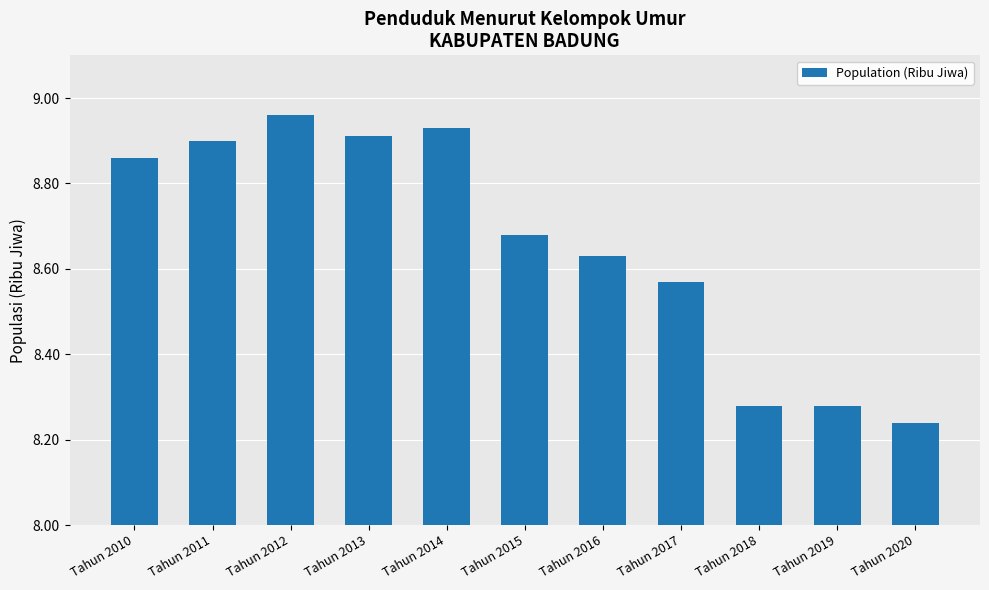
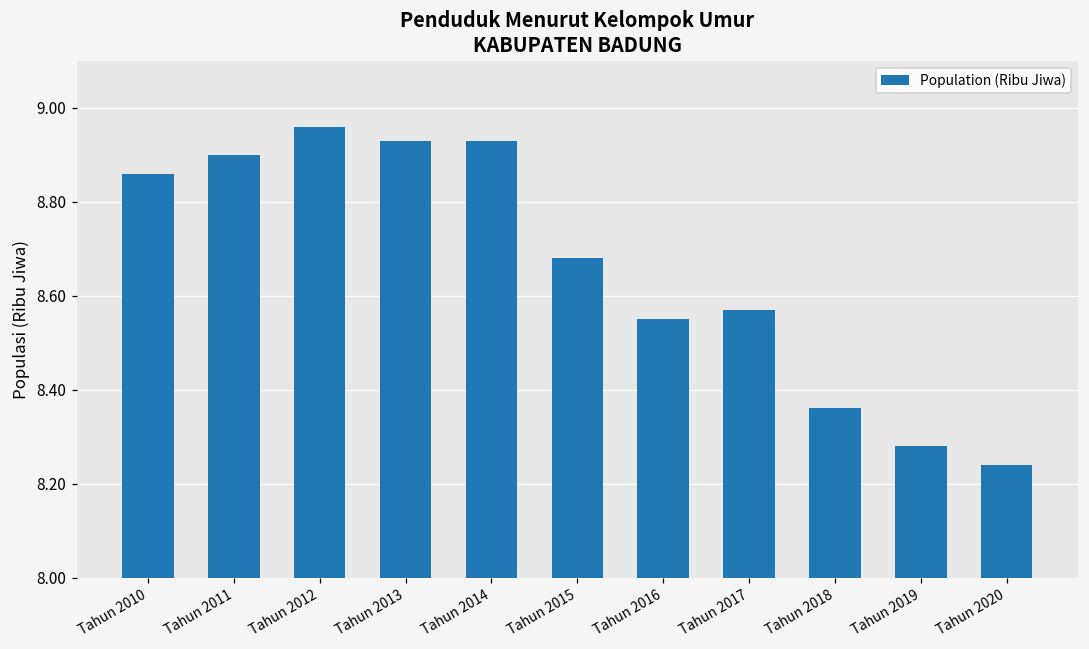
Tahun 2013: 8.91 -> 8.93
Tahun 2016: 8.63 -> 8.55
Tahun 2018: 8.28 -> 8.36
